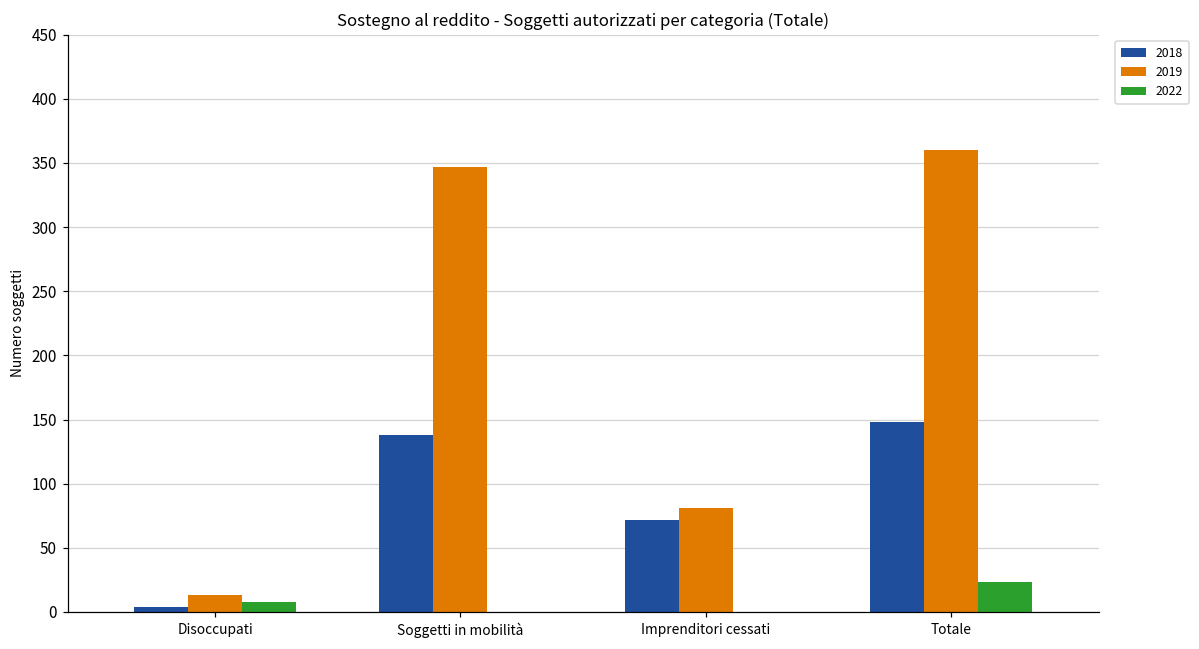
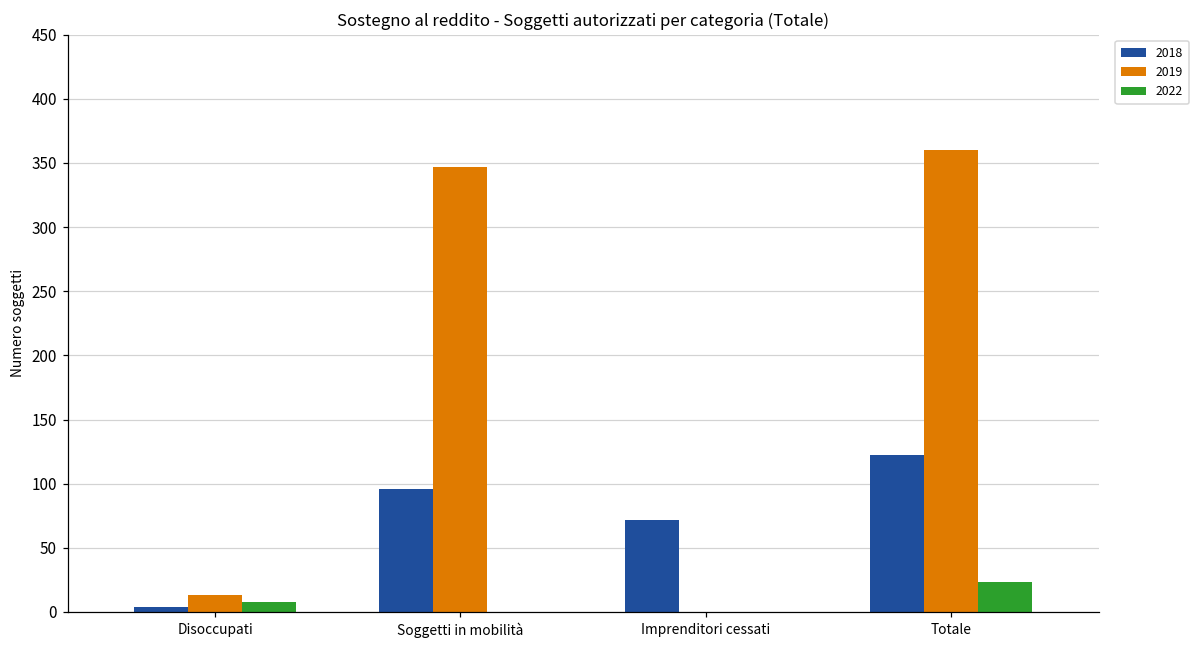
2018, Soggetti in mobilità: 138 -> 96
2019, Imprenditori cessati: 81 -> 0
2018, Totale: 148 -> 122
